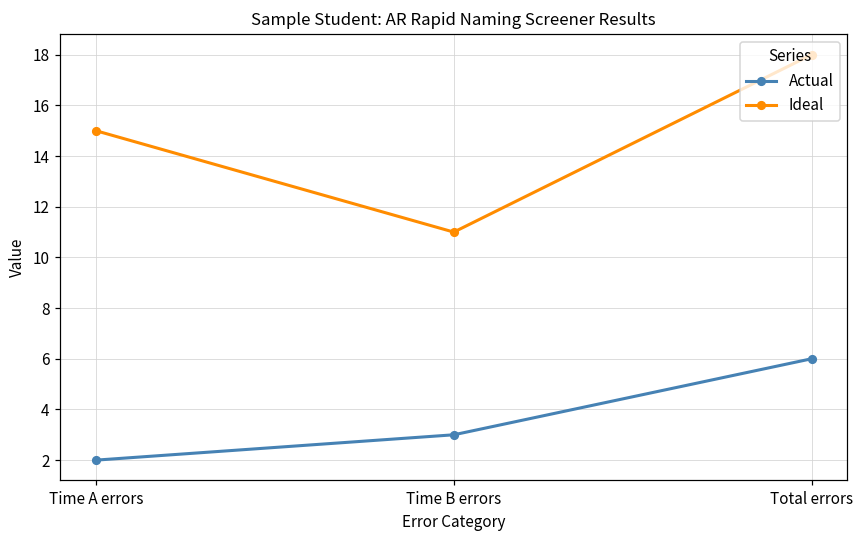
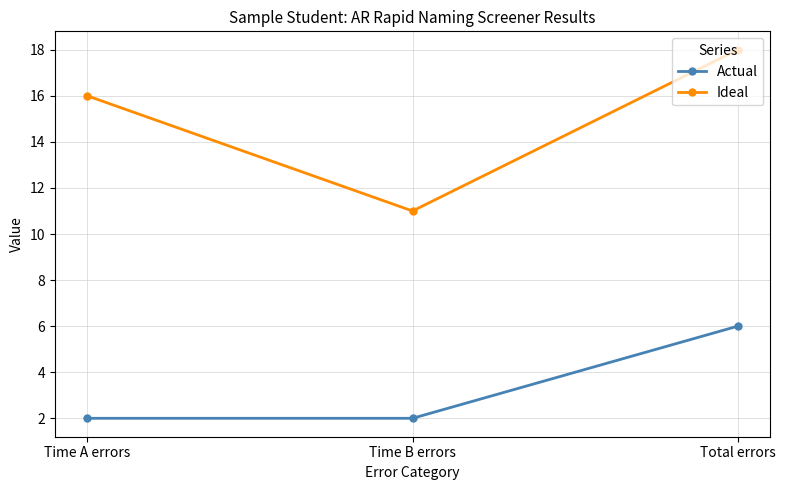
Ideal, Time A errors: 15 -> 16
Actual, Time B errors: 3 -> 2
